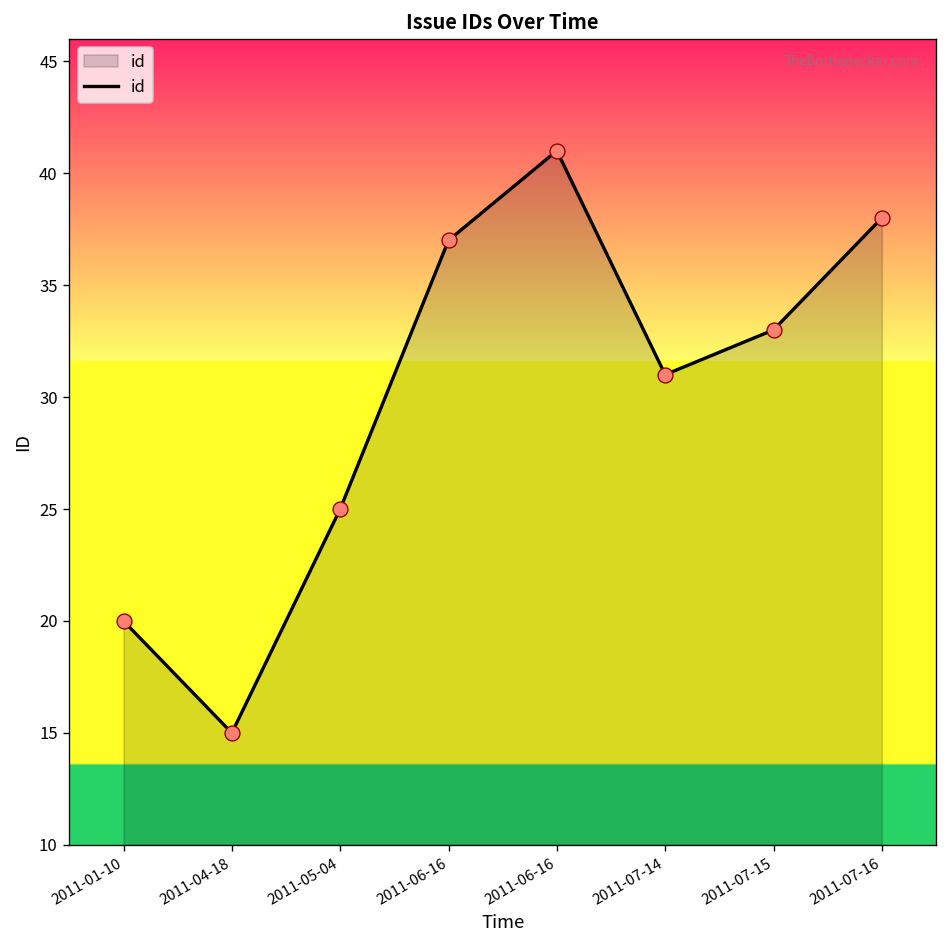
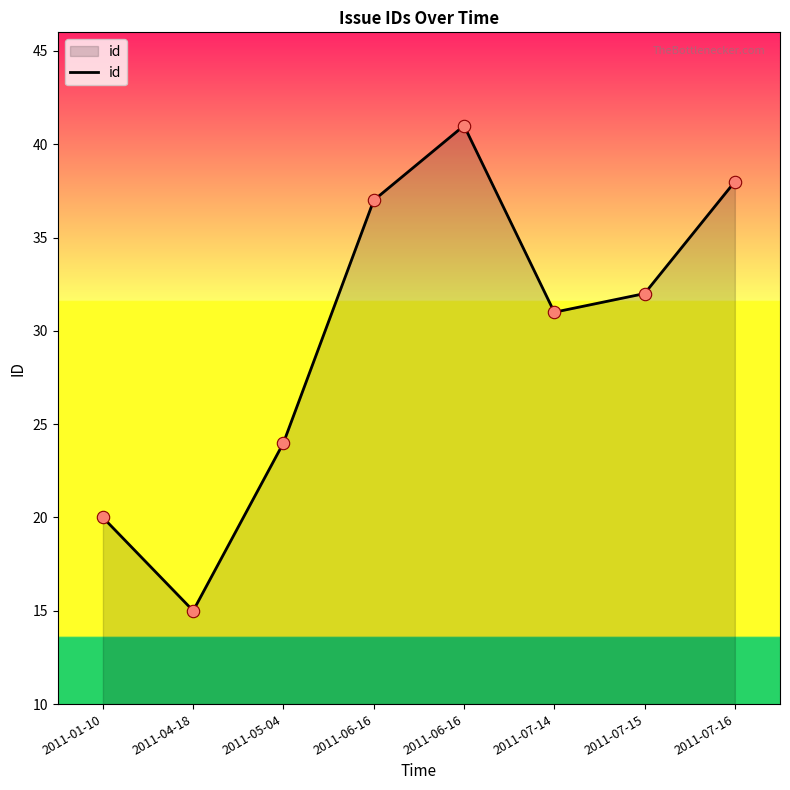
2011-05-04: 25 -> 24
2011-07-15: 33 -> 32
